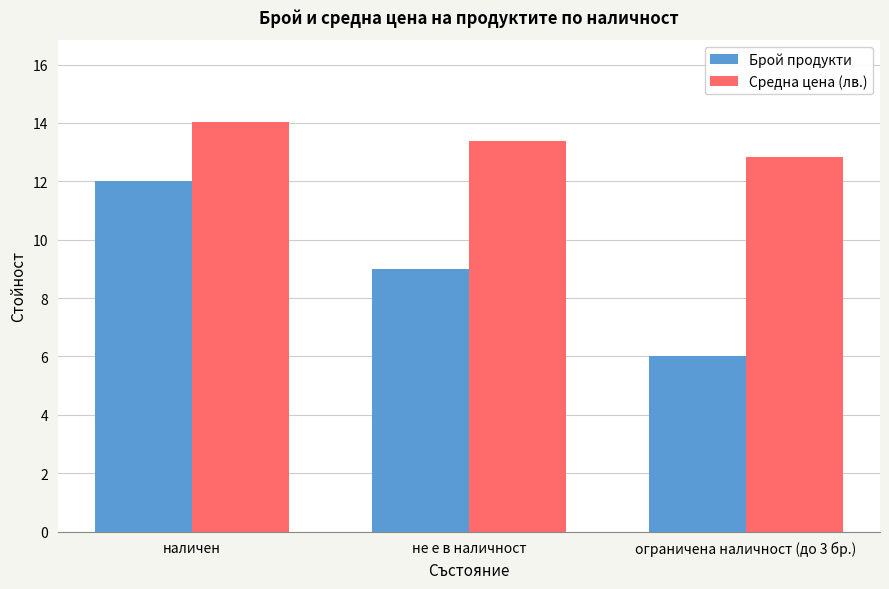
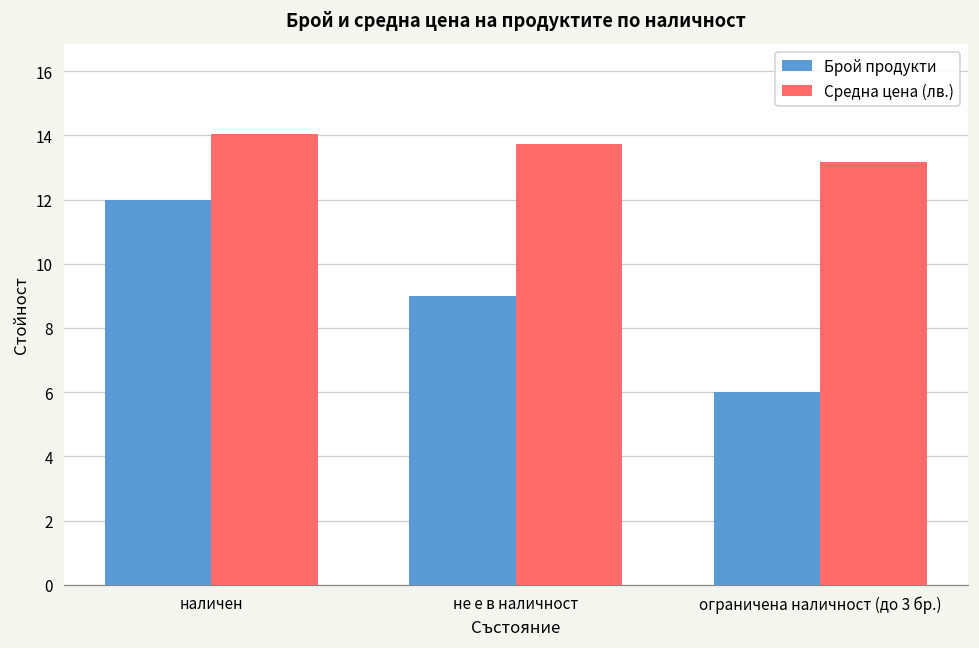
Средна цена (лв.), не е в наличност: 13.4 -> 13.7
Средна цена (лв.), ограничена наличност (до 3 бр.): 12.8 -> 13.2
